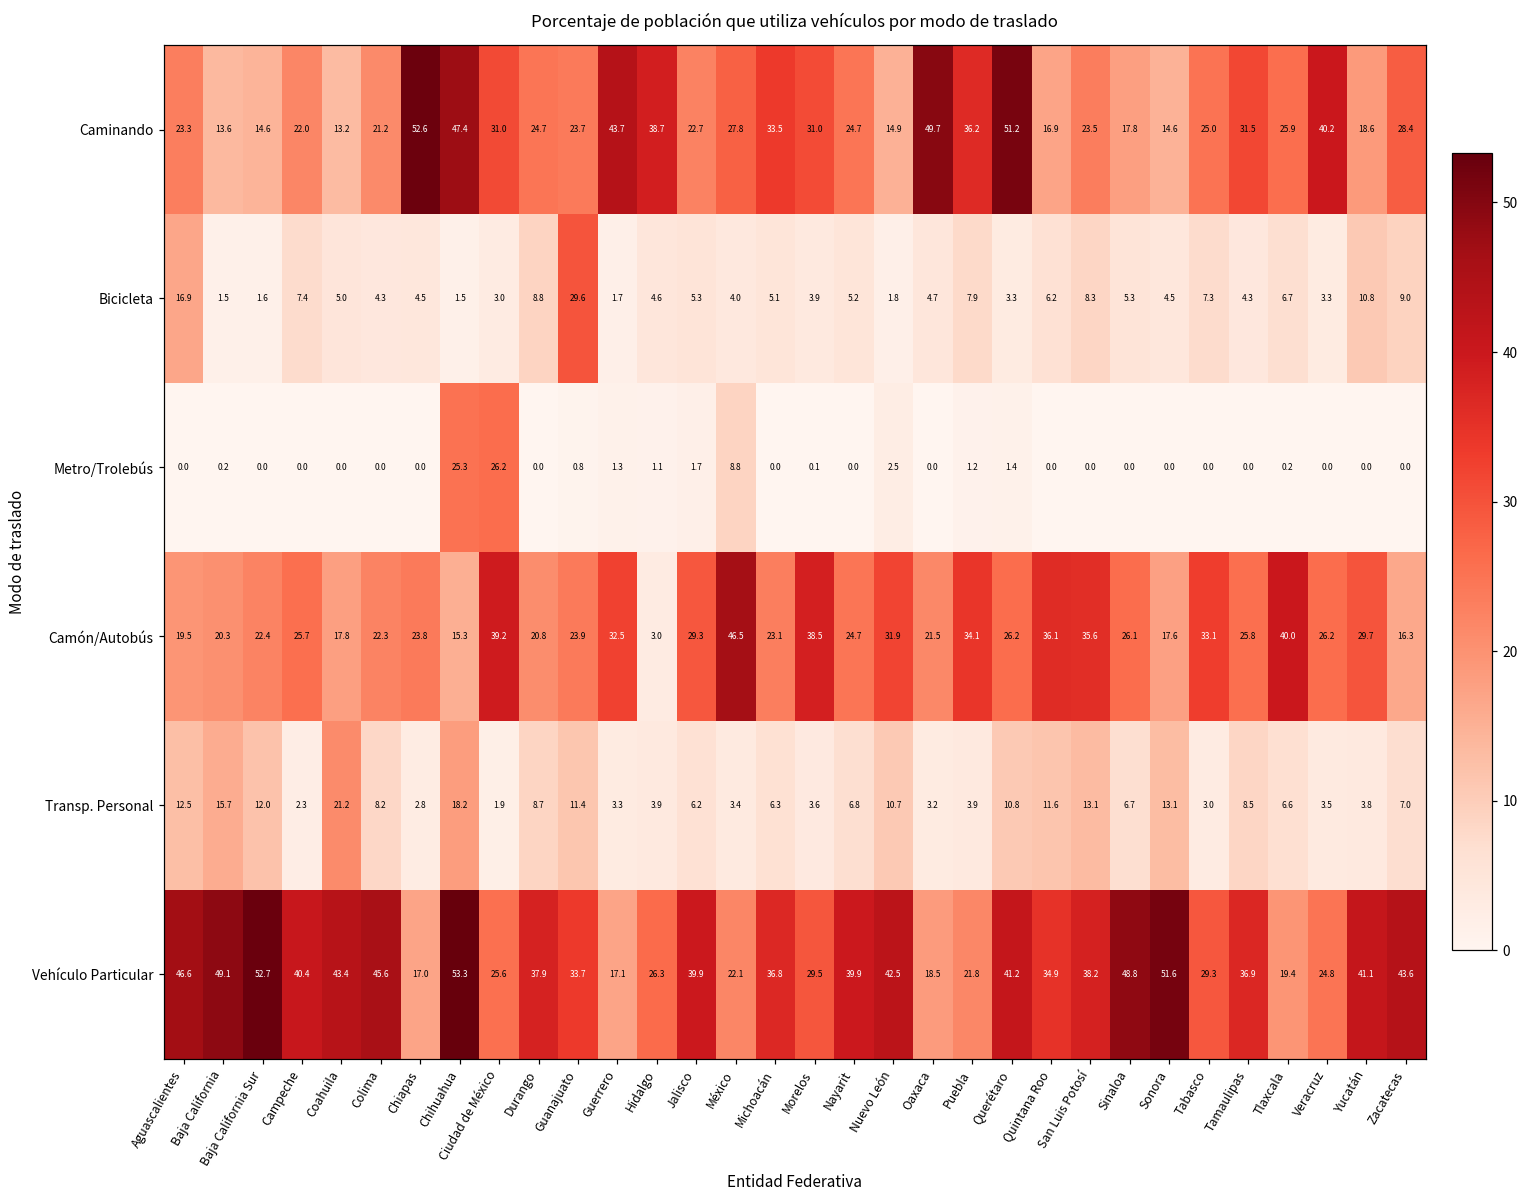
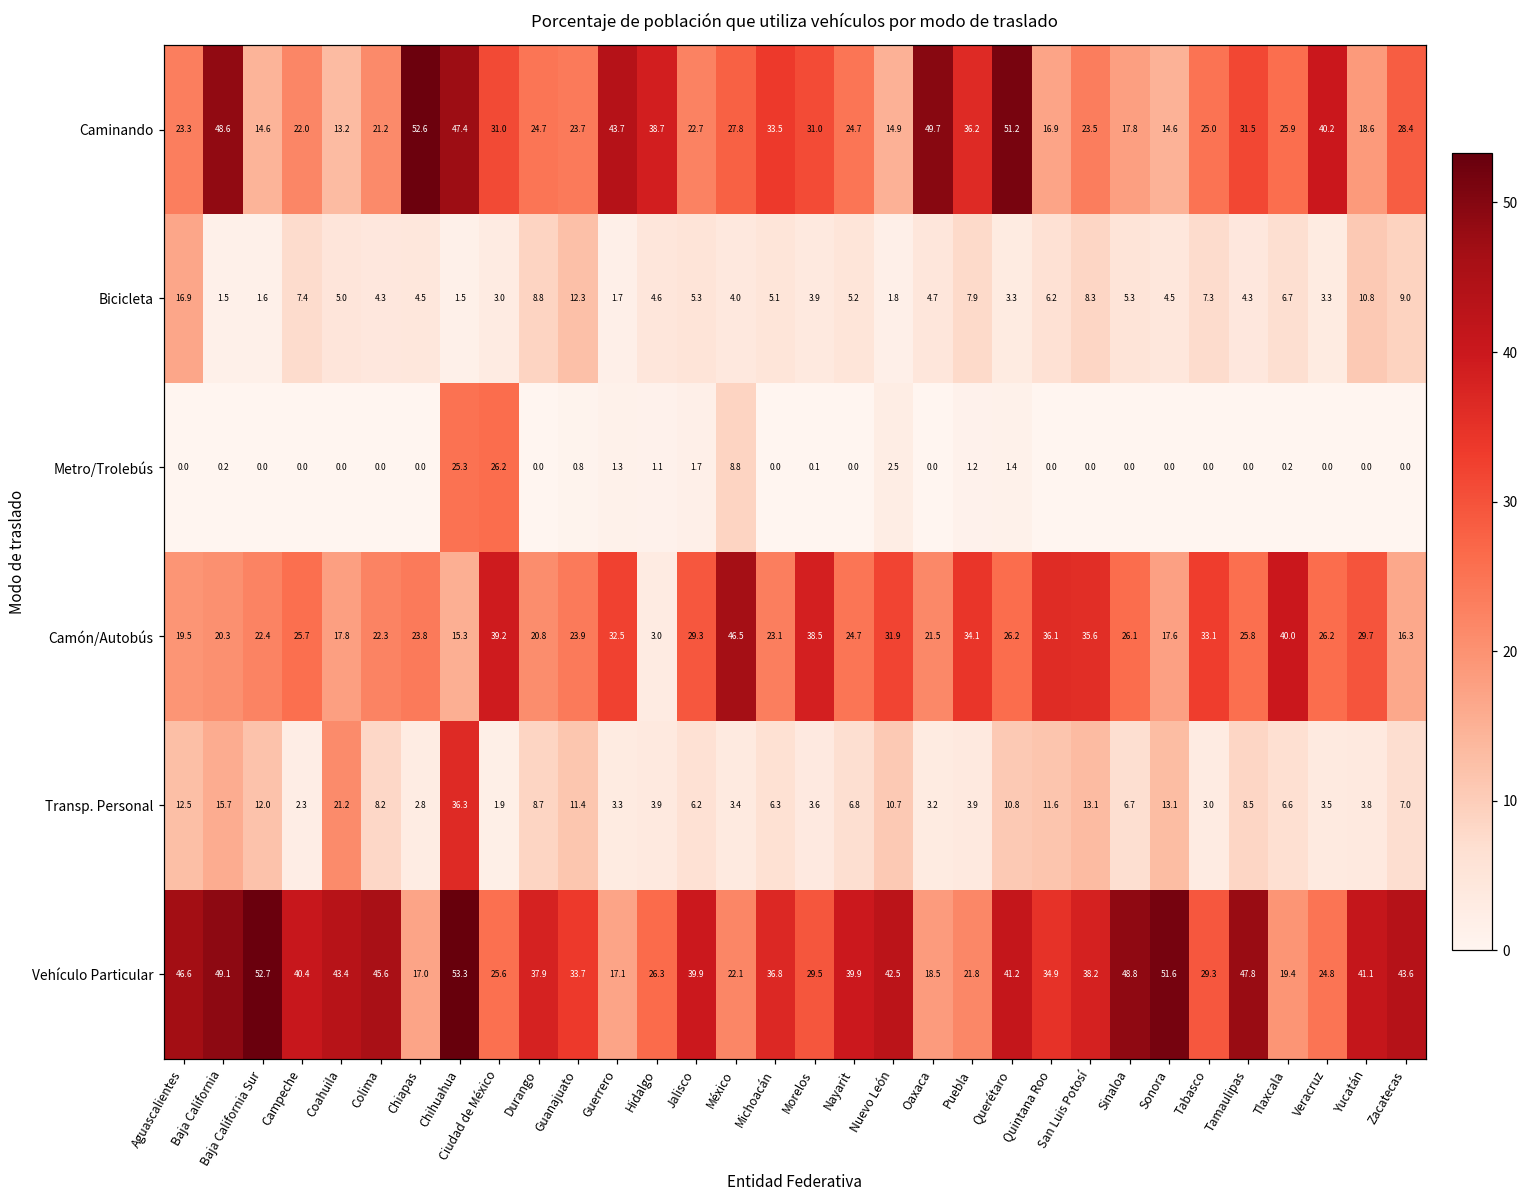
Caminando, Baja California: 13.6 -> 48.6
Bicicleta, Guanajuato: 29.6 -> 12.3
Transp. Personal, Chihuahua: 18.2 -> 36.3
Vehículo Particular, Tamaulipas: 36.9 -> 47.8
